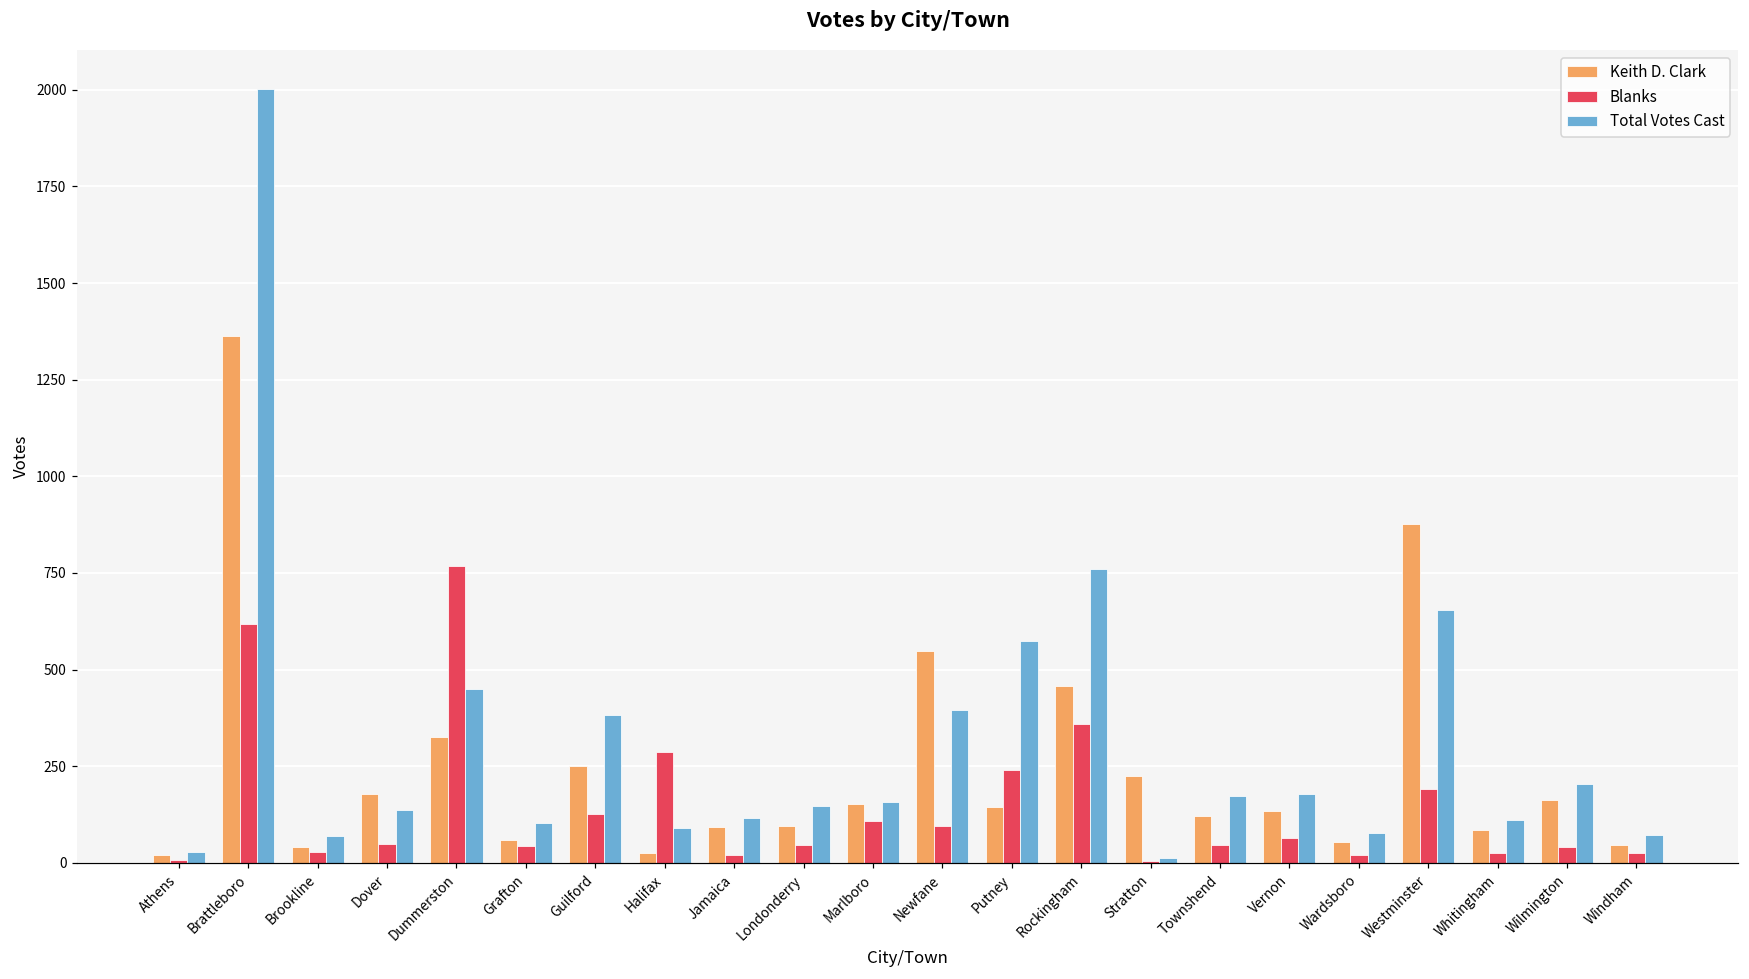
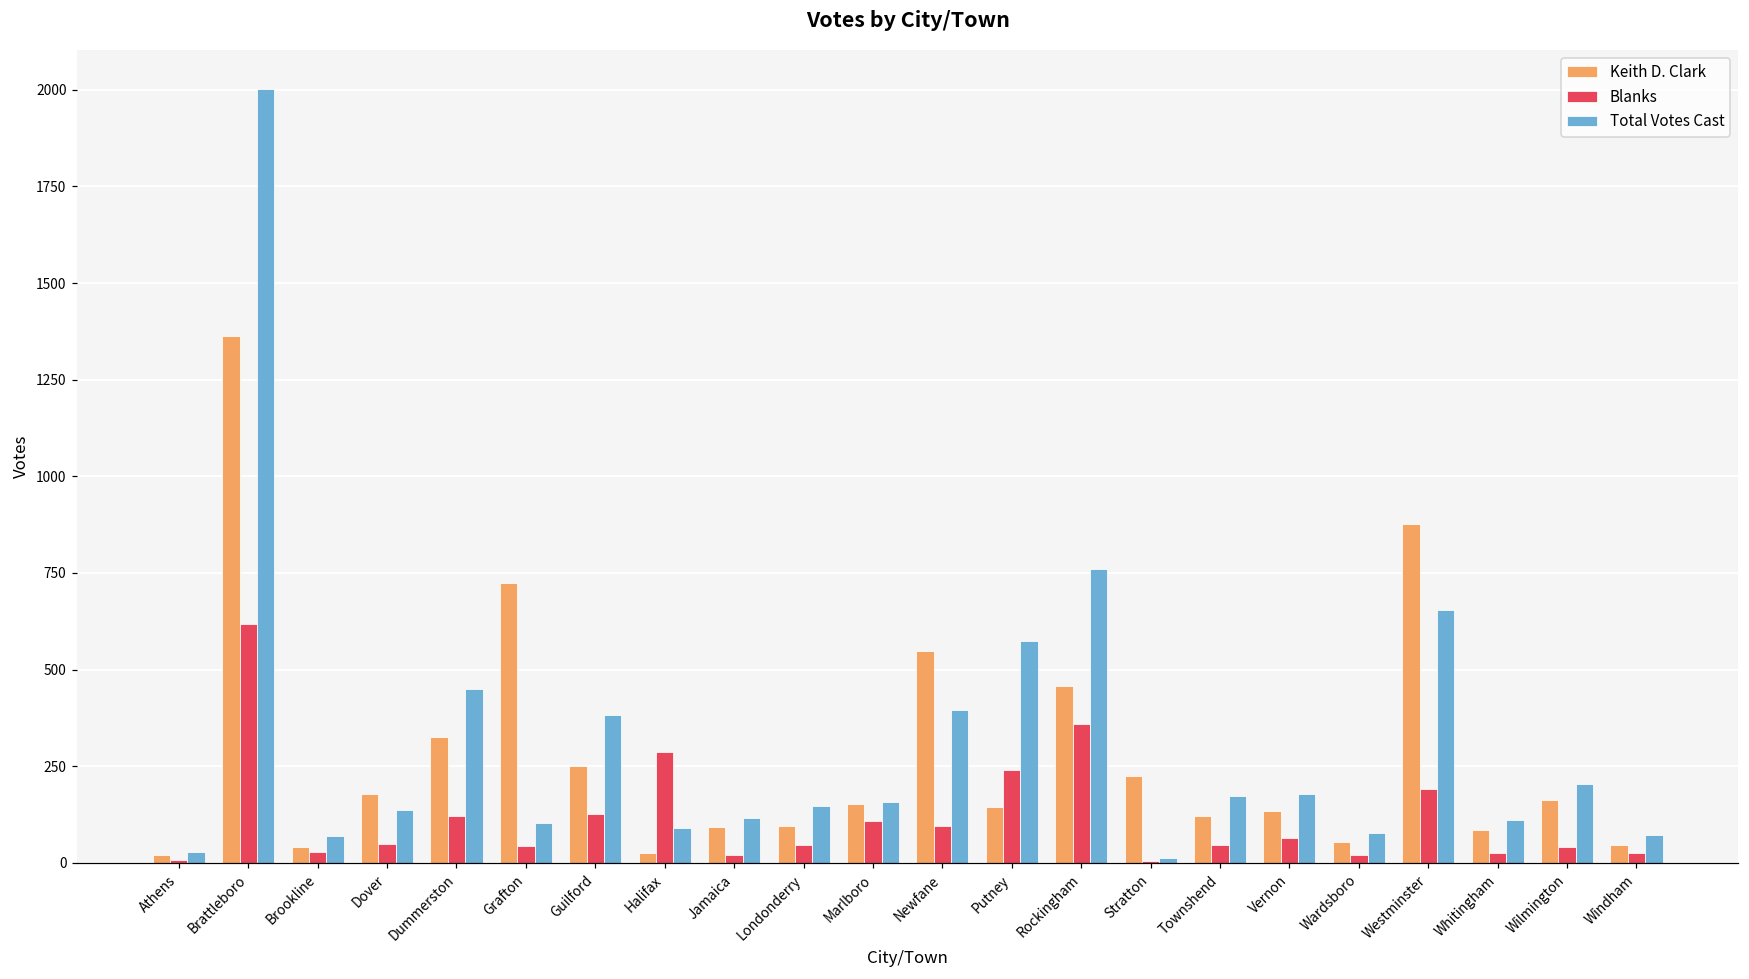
Blanks, Dummerston: 770 -> 120
Keith D. Clark, Grafton: 60 -> 720
